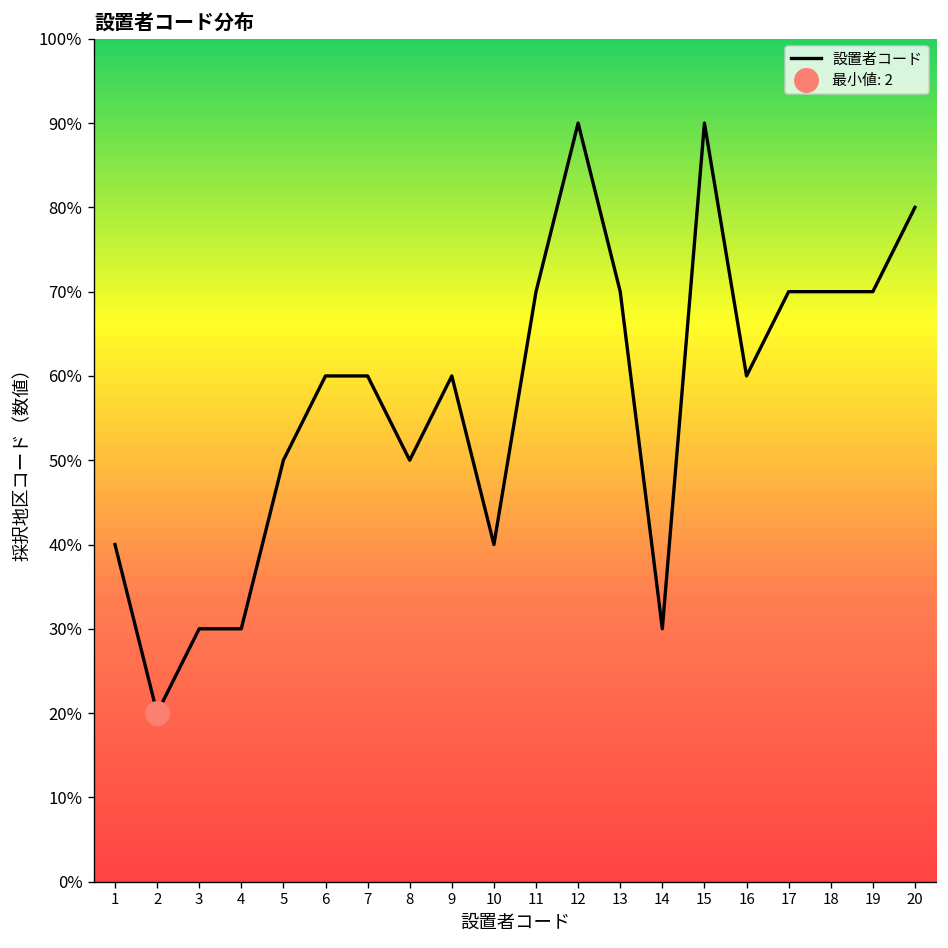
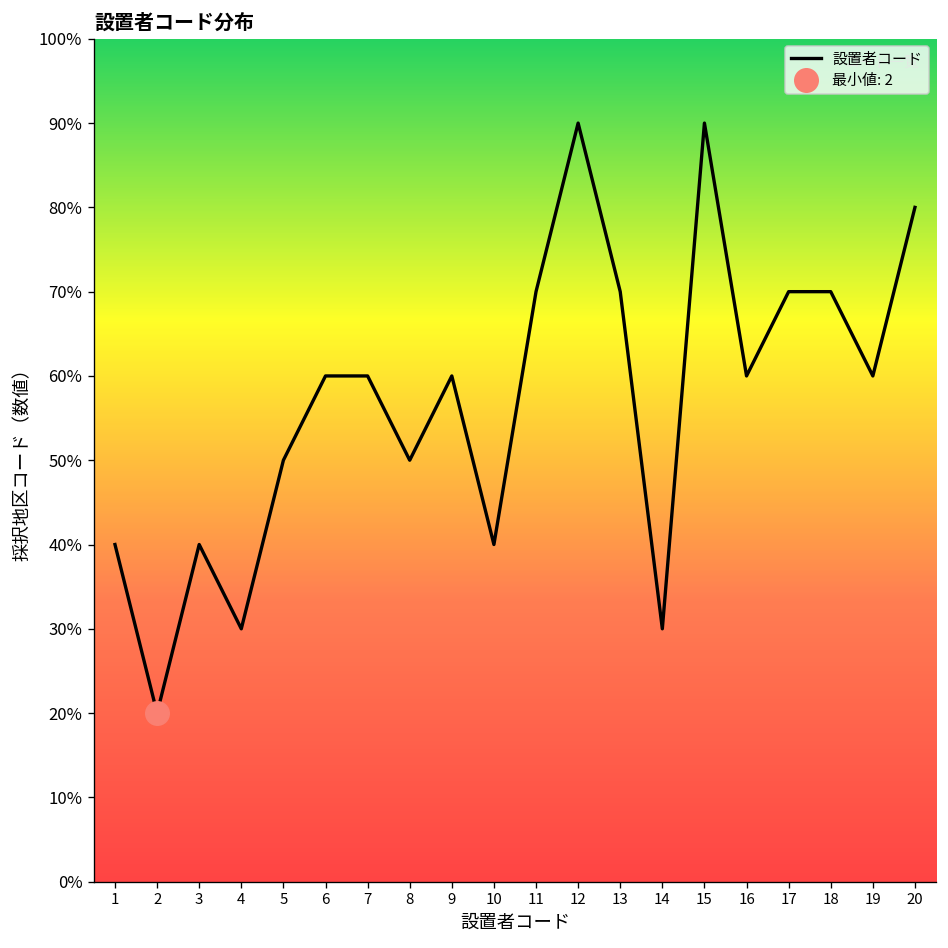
設置者コード, 3: 30% -> 40%
設置者コード, 19: 70% -> 60%
